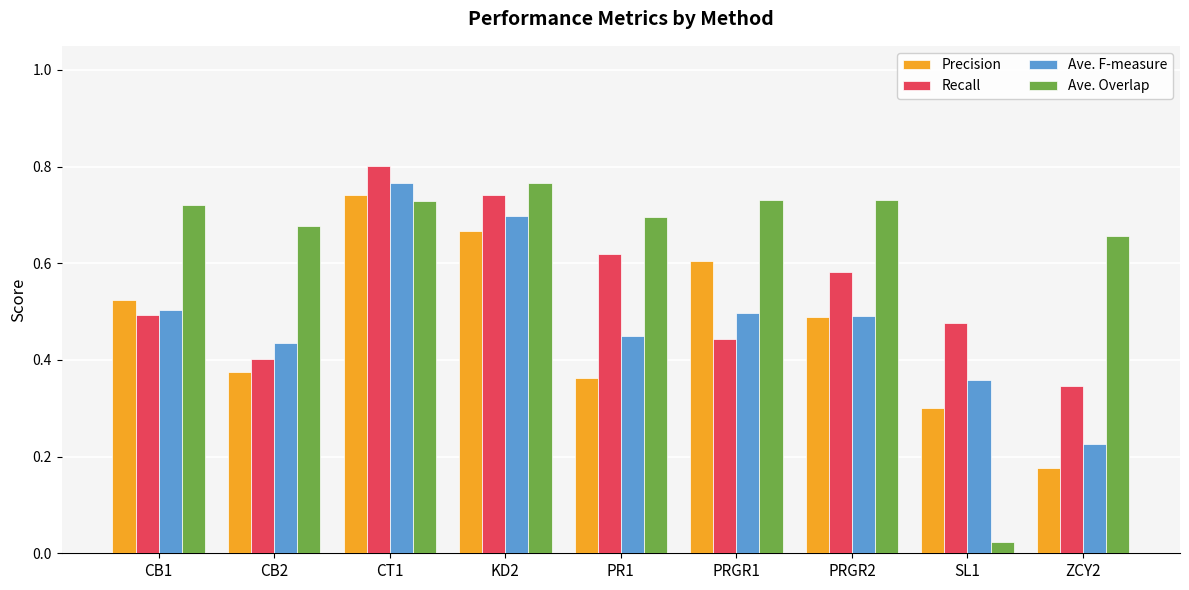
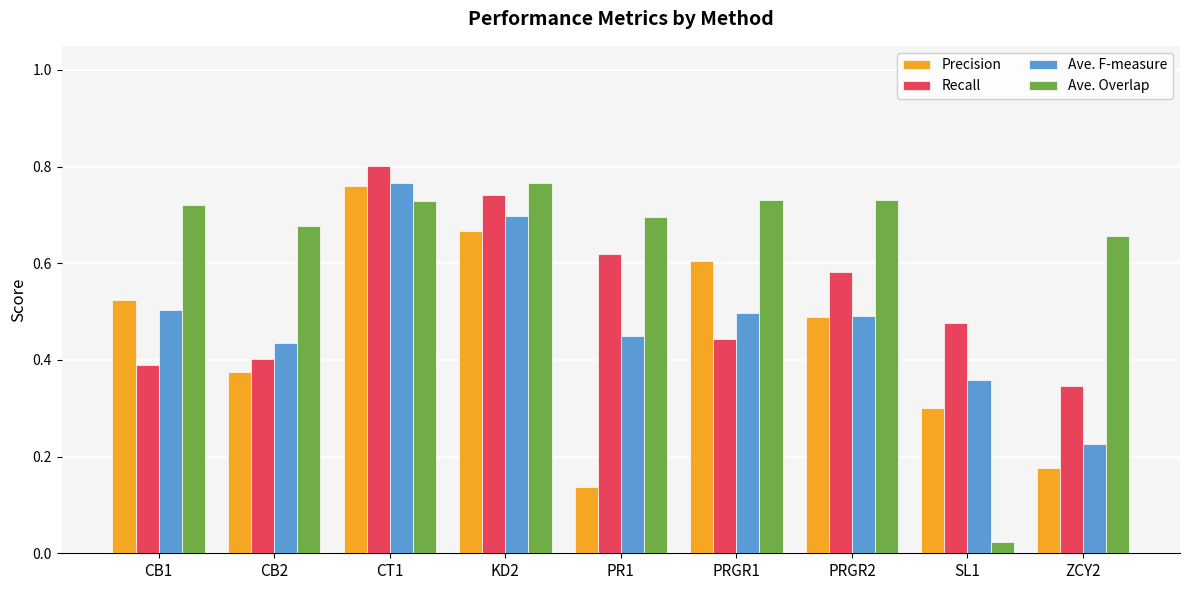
Recall, CB1: 0.49 -> 0.39
Precision, CT1: 0.74 -> 0.76
Precision, PR1: 0.36 -> 0.14
